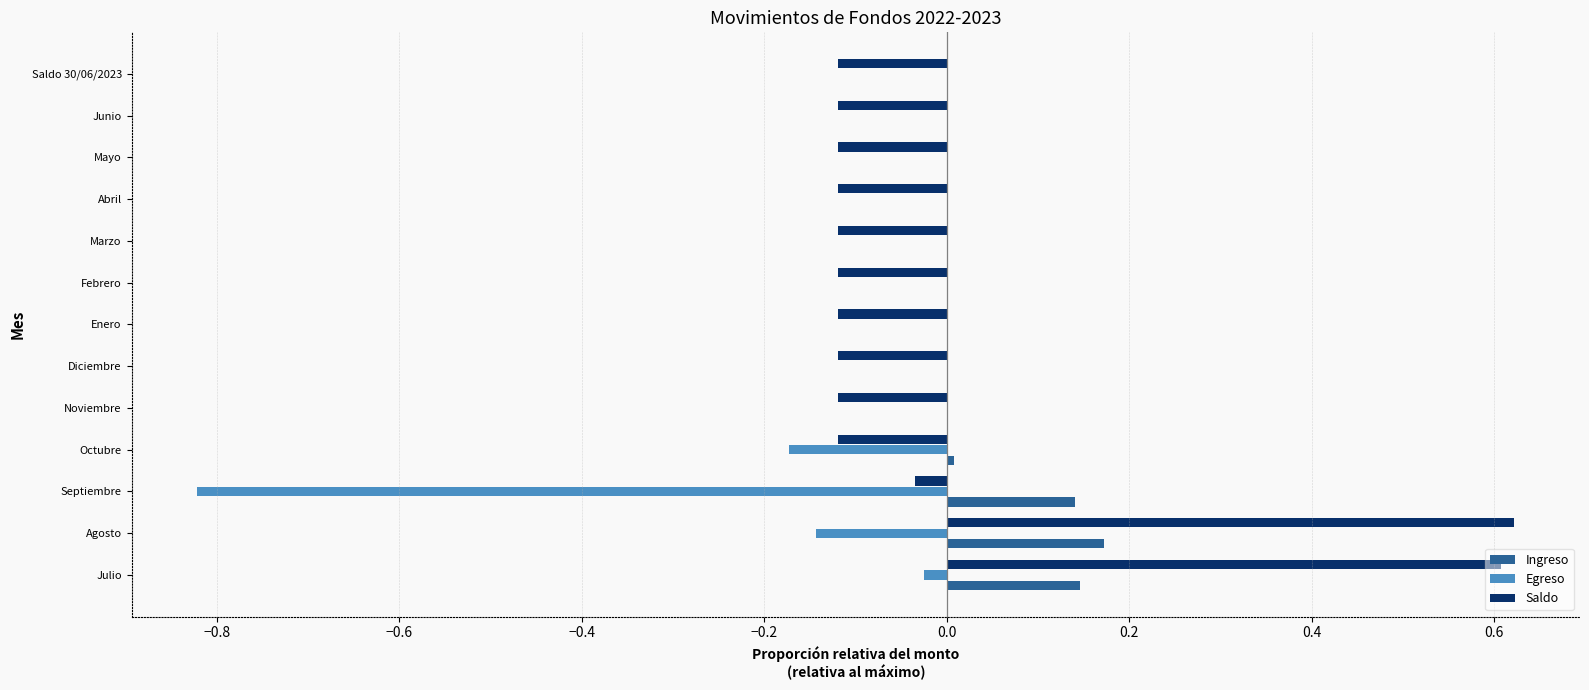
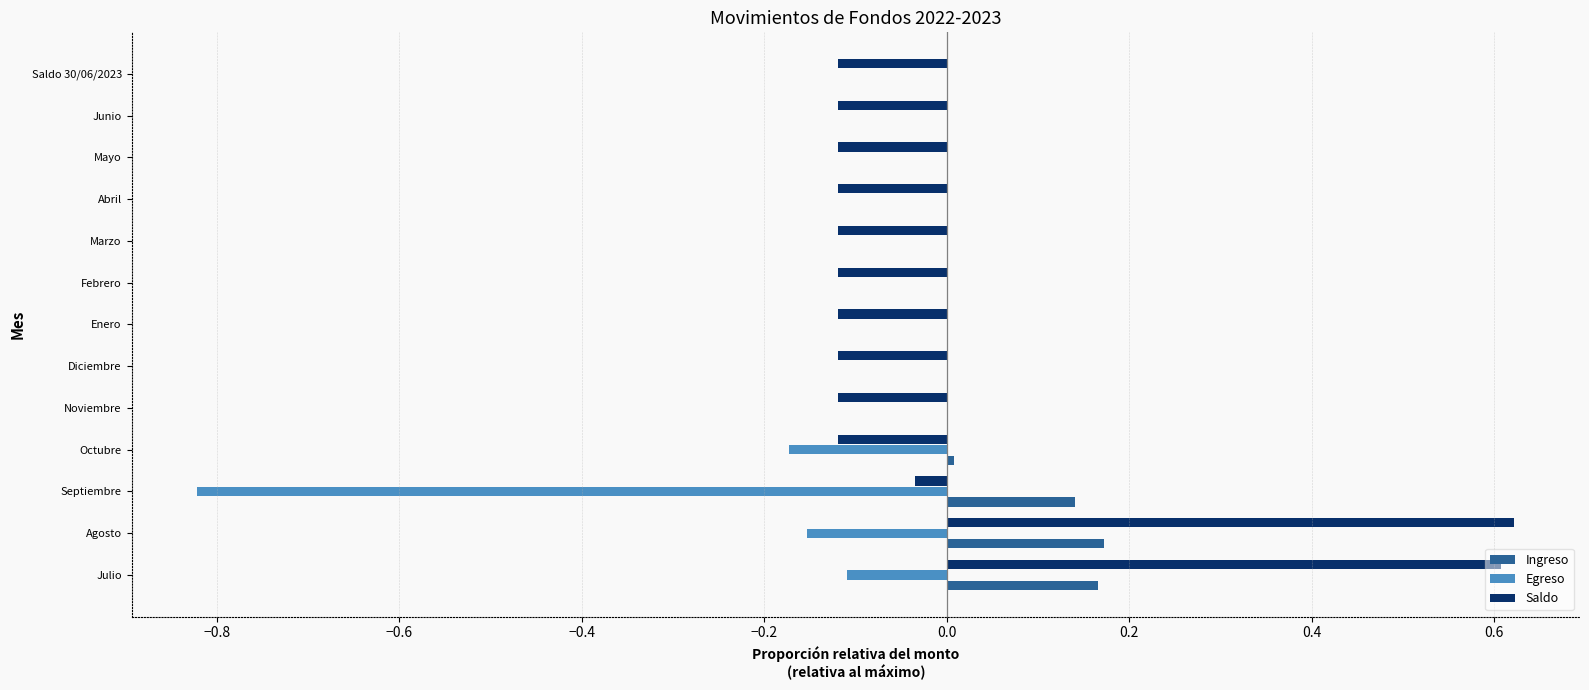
Egreso, Agosto: -0.14 -> -0.15
Egreso, Julio: -0.03 -> -0.11
Ingreso, Julio: 0.15 -> 0.17
